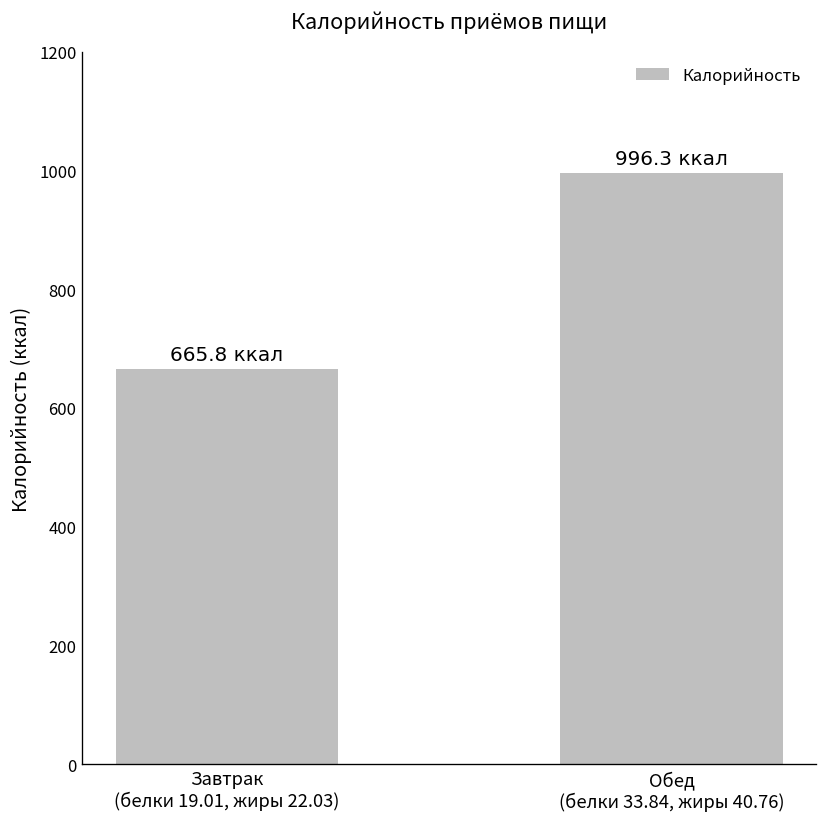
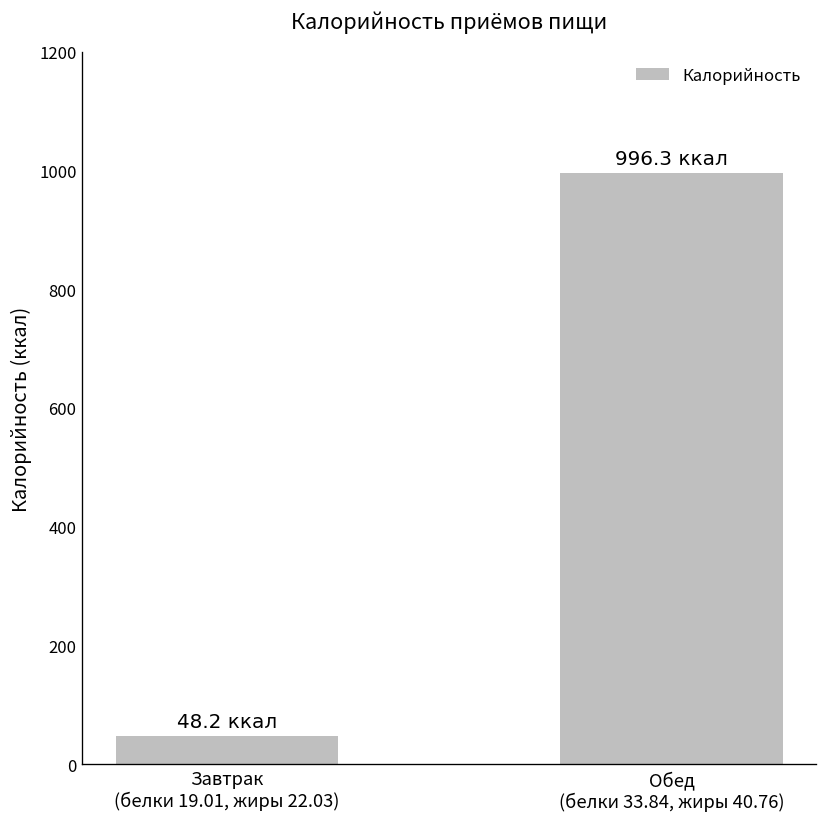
Завтрак (белки 19.01, жиры 22.03): 665.8 -> 48.2
